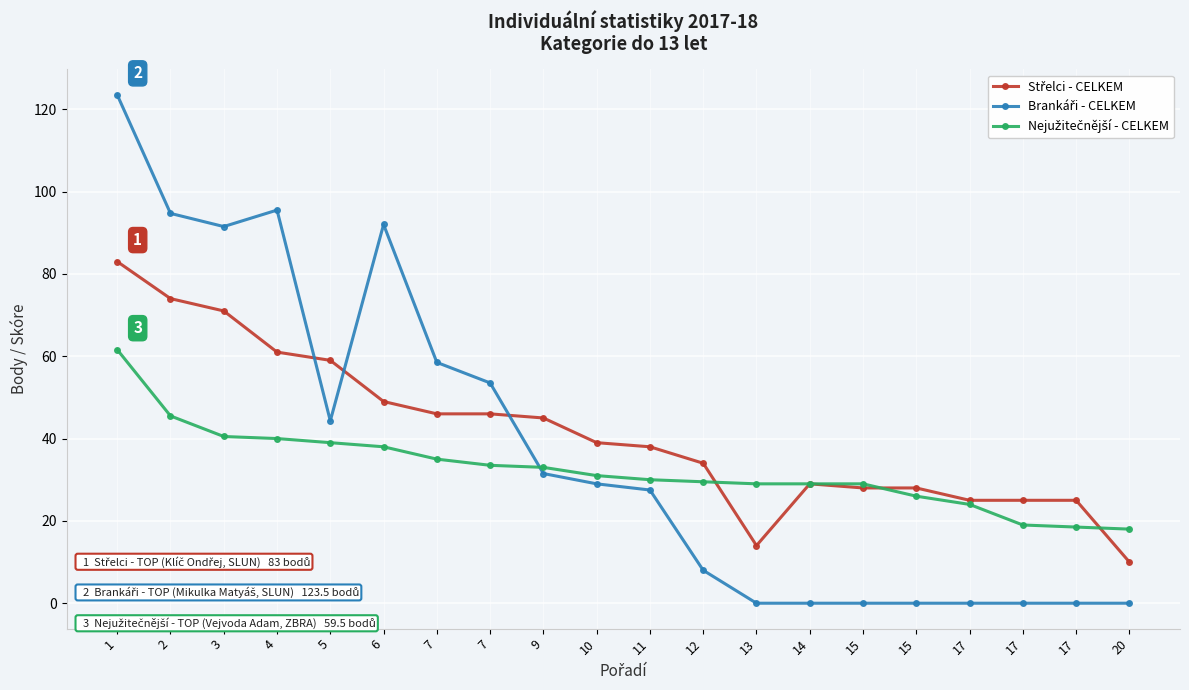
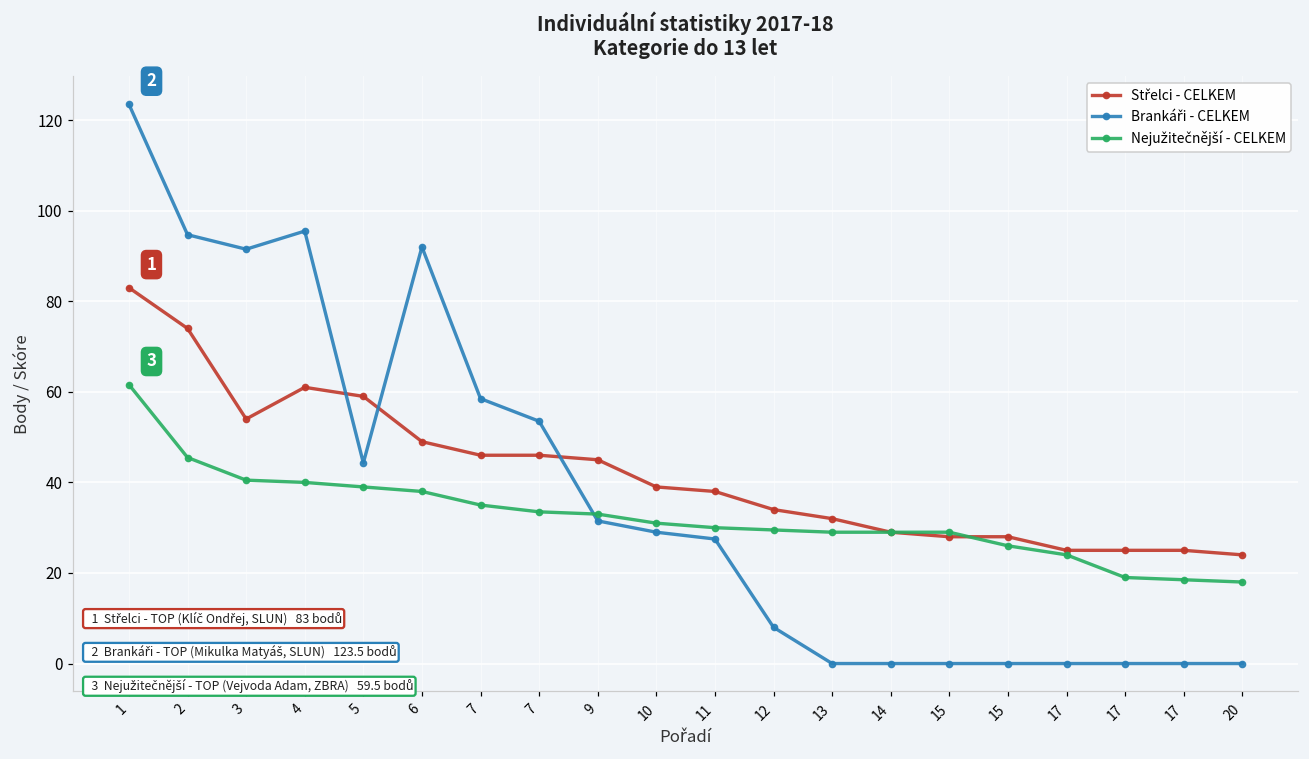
Střelci - CELKEM, 3: 71 -> 54
Střelci - CELKEM, 13: 14 -> 32
Střelci - CELKEM, 20: 10 -> 24
